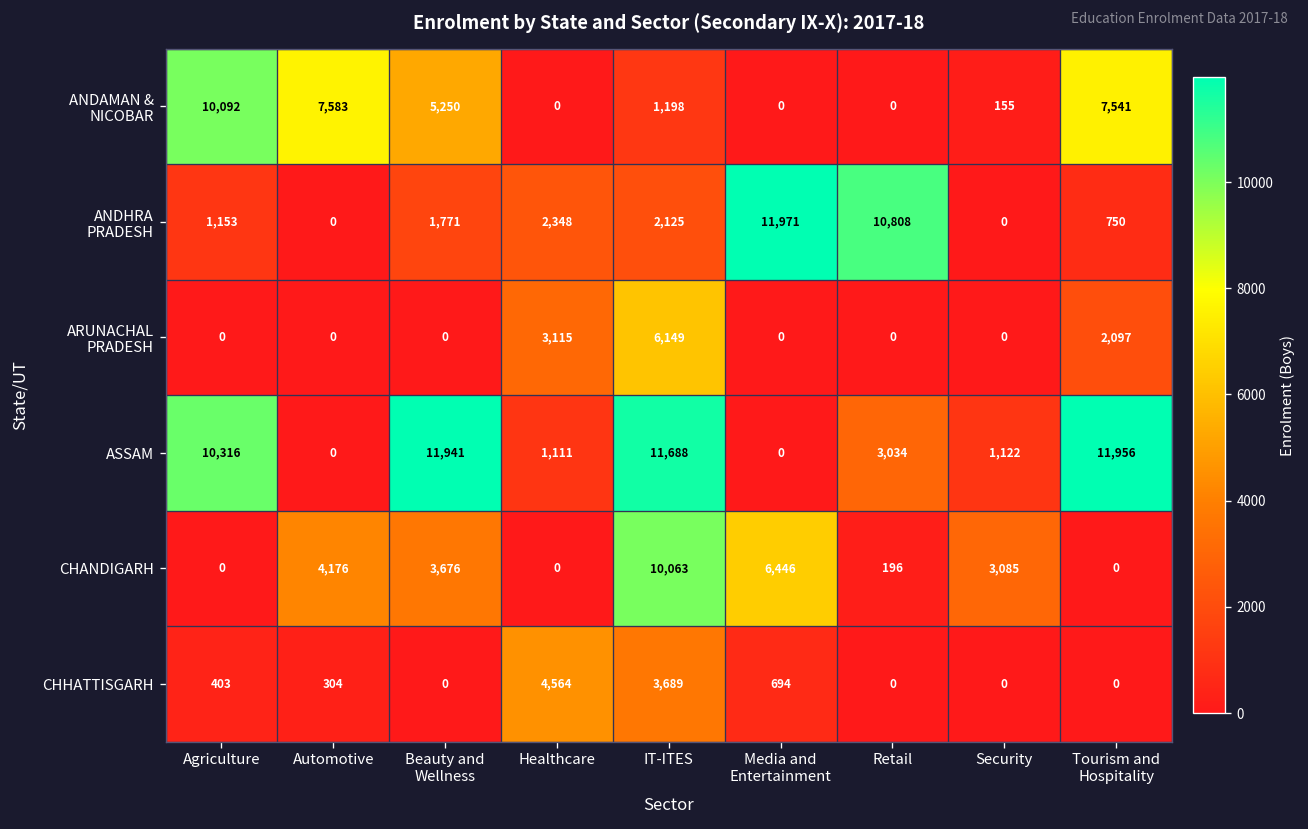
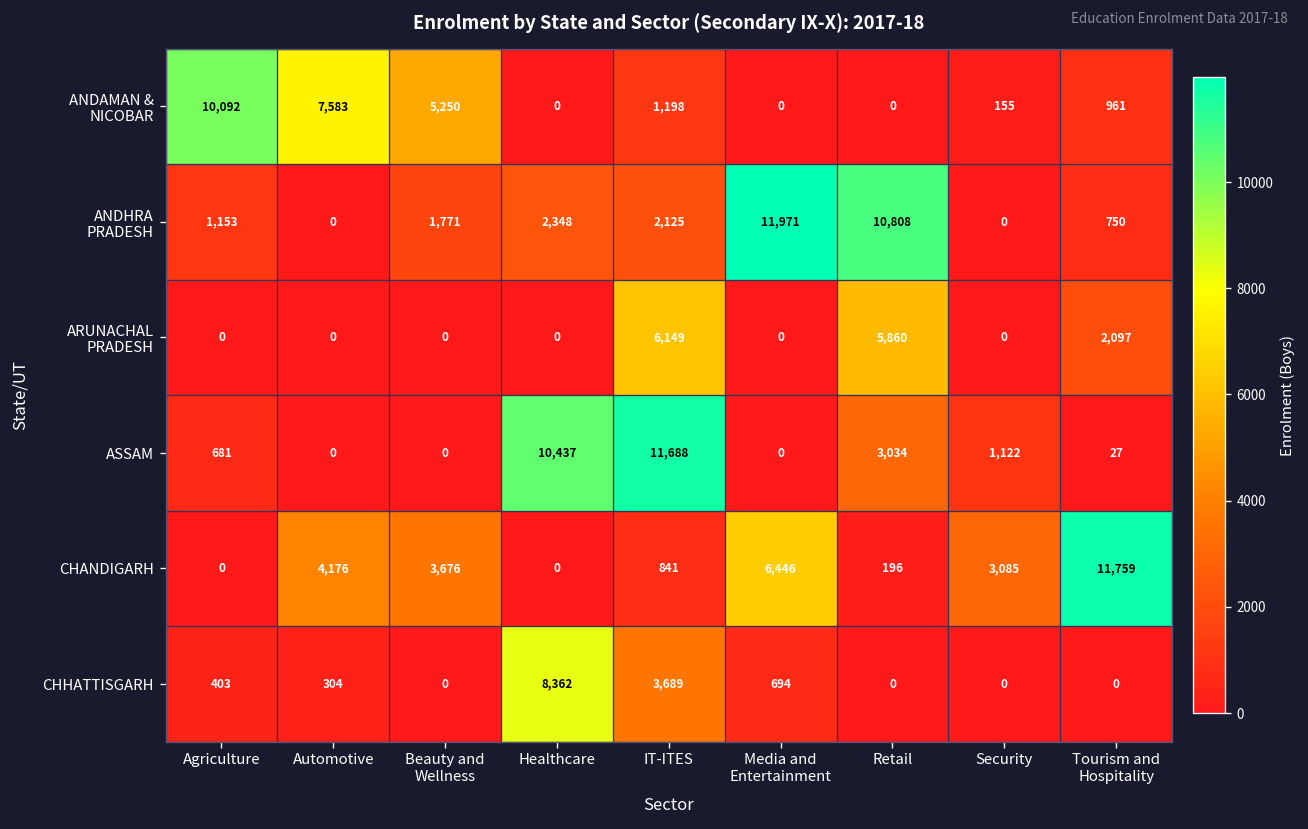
ANDAMAN & NICOBAR, Tourism and Hospitality: 7,541 -> 961
ARUNACHAL PRADESH, Healthcare: 3,115 -> 0
ARUNACHAL PRADESH, Retail: 0 -> 5,860
ASSAM, Agriculture: 10,316 -> 681
ASSAM, Beauty and Wellness: 11,941 -> 0
ASSAM, Healthcare: 1,111 -> 10,437
ASSAM, Tourism and Hospitality: 11,956 -> 27
CHANDIGARH, IT-ITES: 10,063 -> 841
CHANDIGARH, Tourism and Hospitality: 0 -> 11,759
CHHATTISGARH, Healthcare: 4,564 -> 8,362
